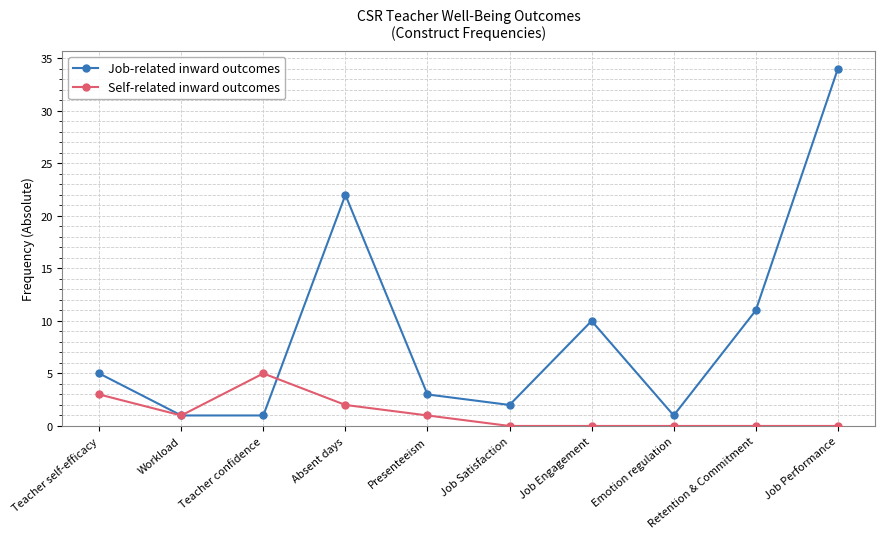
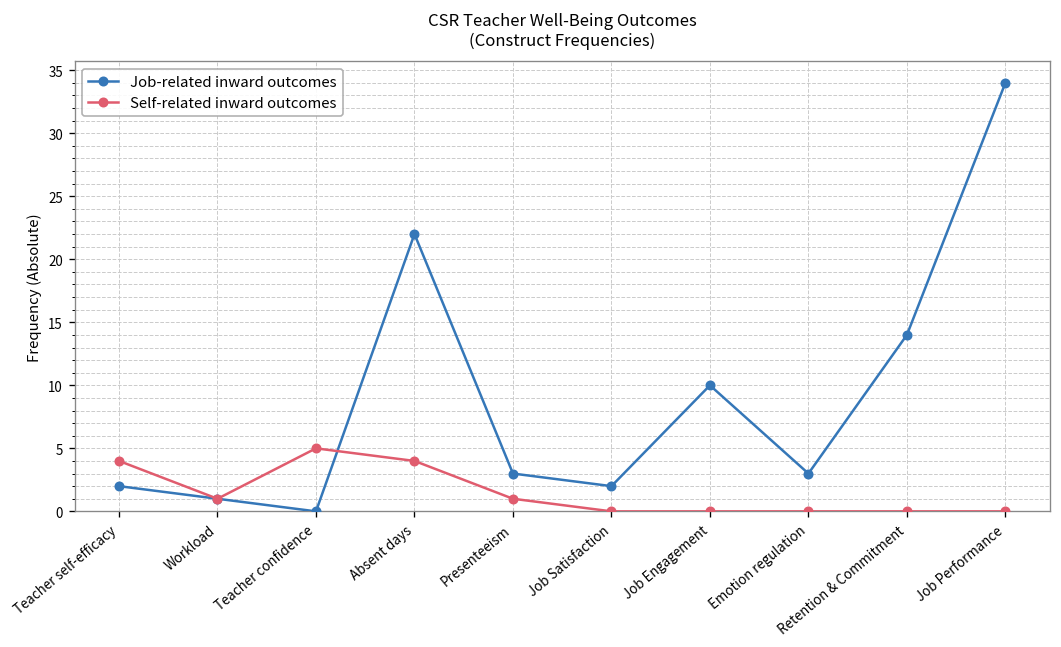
Job-related inward outcomes, Teacher self-efficacy: 5 -> 2
Self-related inward outcomes, Teacher self-efficacy: 3 -> 4
Job-related inward outcomes, Teacher confidence: 1 -> 0
Self-related inward outcomes, Absent days: 2 -> 4
Job-related inward outcomes, Emotion regulation: 1 -> 3
Job-related inward outcomes, Retention & Commitment: 11 -> 14
